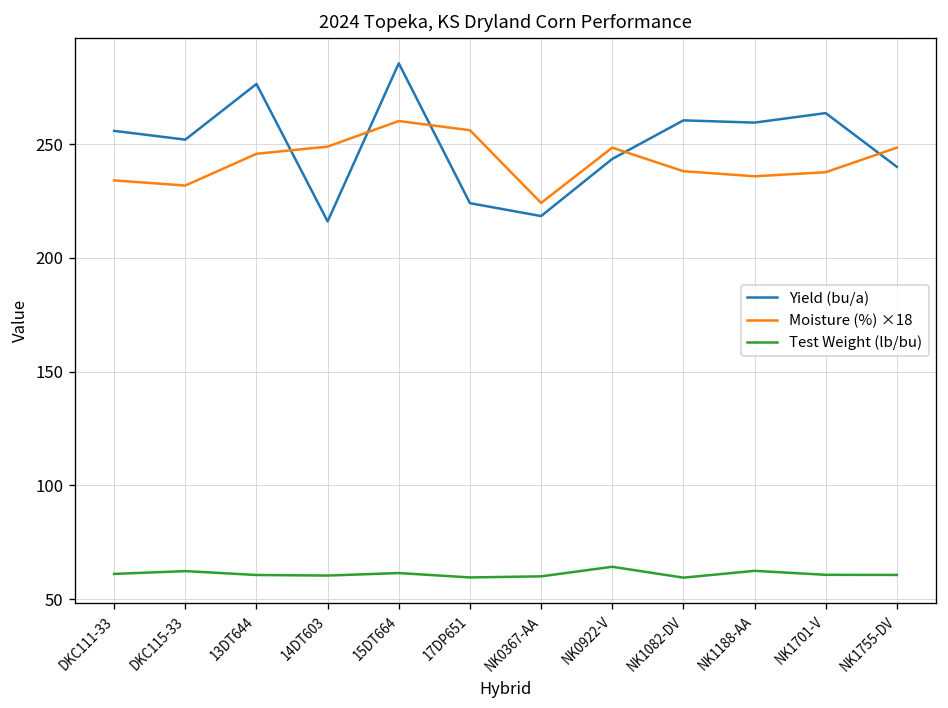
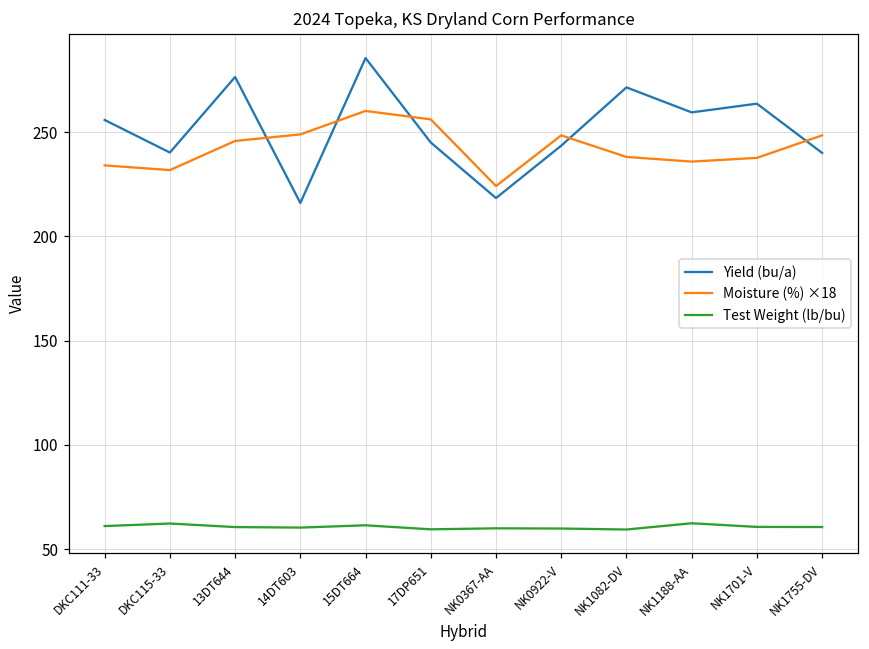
Yield (bu/a), DKC115-33: 252 -> 240
Yield (bu/a), 17DP651: 224 -> 245
Test Weight (lb/bu), NK0922-V: 64 -> 60
Yield (bu/a), NK1082-DV: 260 -> 271
